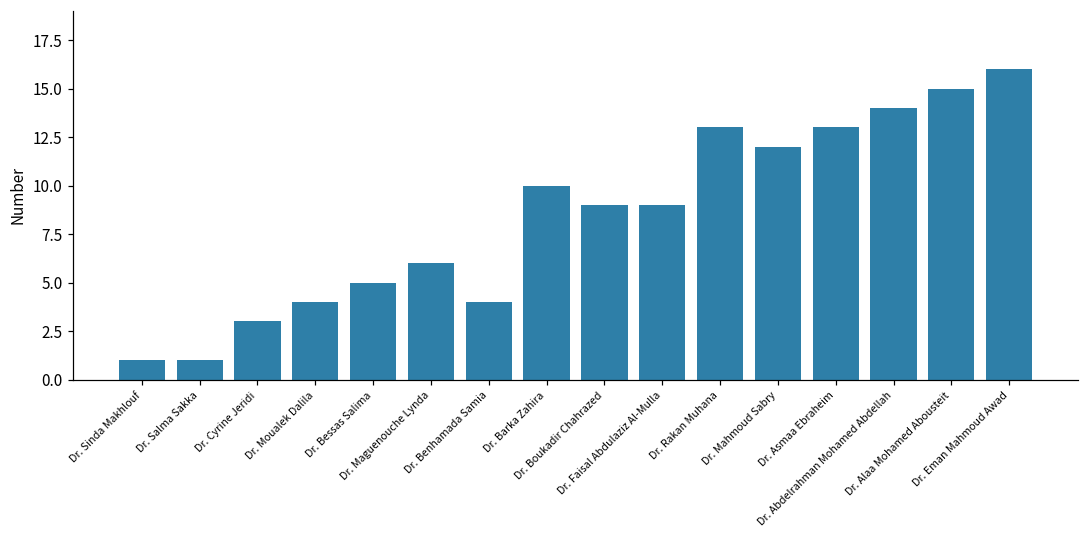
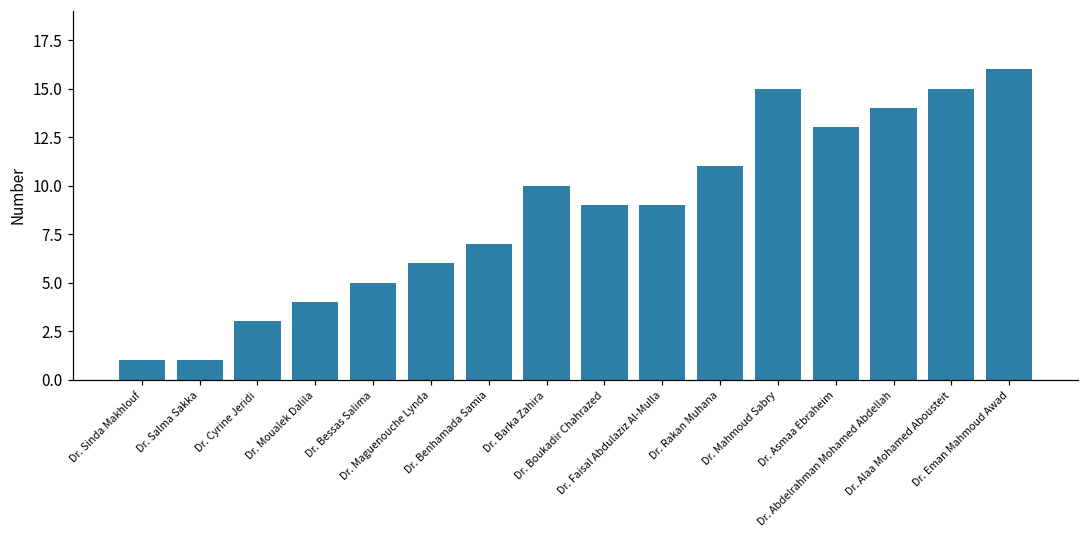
Dr. Benhamada Samia: 4 -> 7
Dr. Rakan Muhana: 13 -> 11
Dr. Mahmoud Sabry: 12 -> 15
